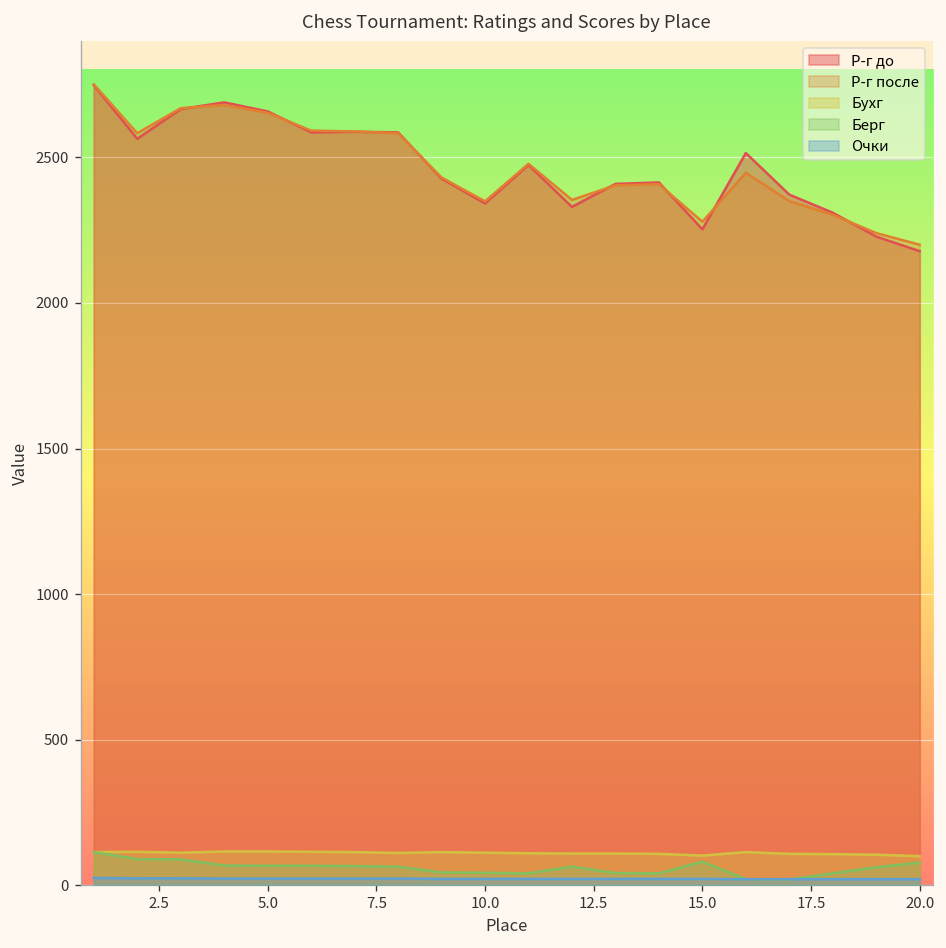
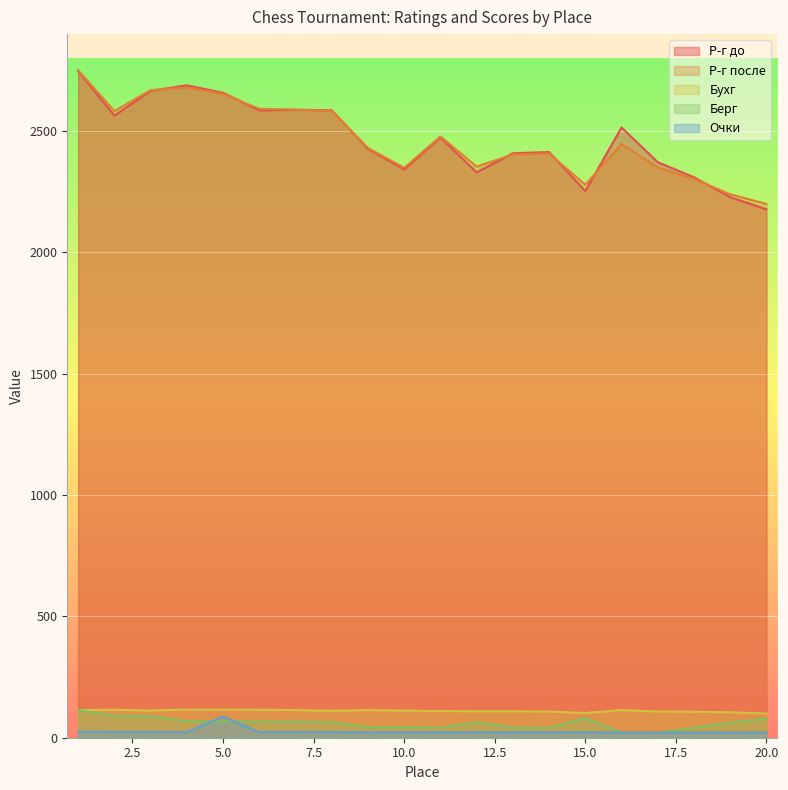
Очки, 5.0: 20 -> 90
